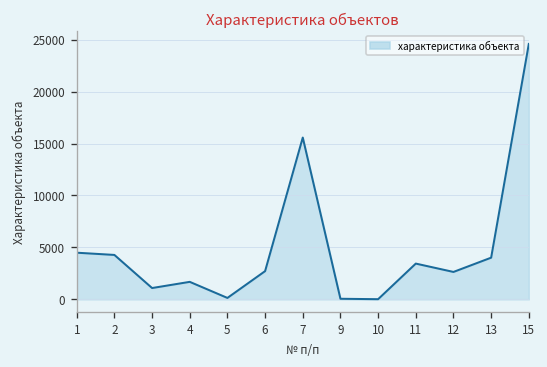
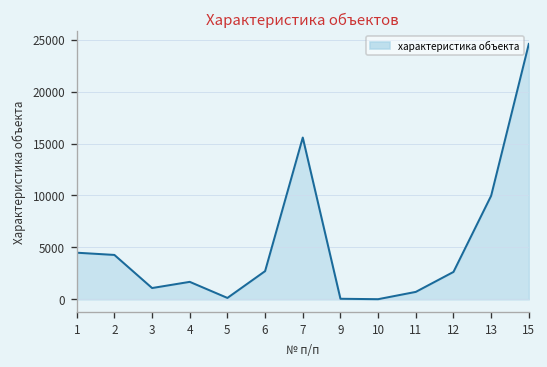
11: 3000 -> 1000
13: 4000 -> 10000
